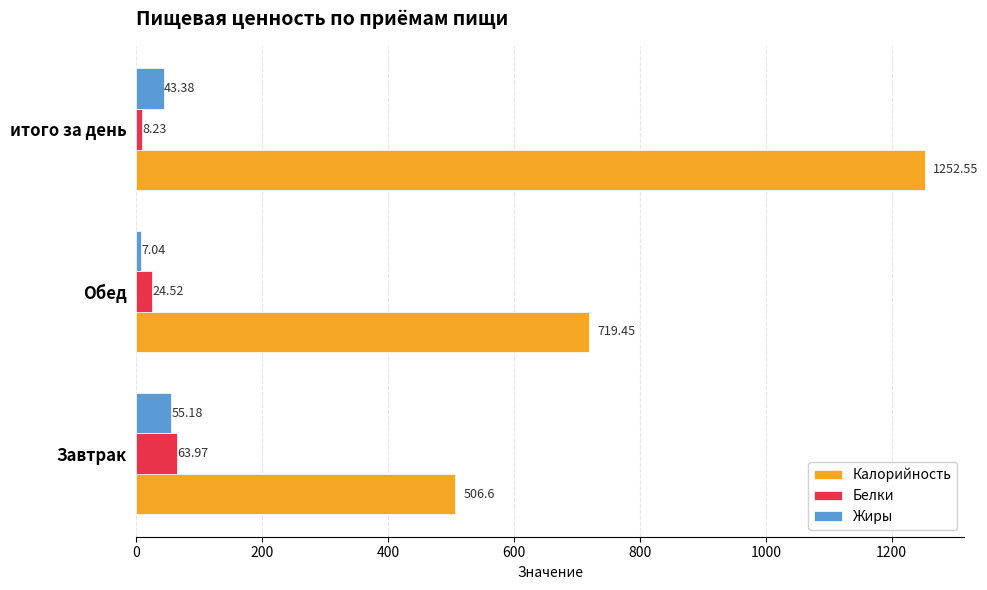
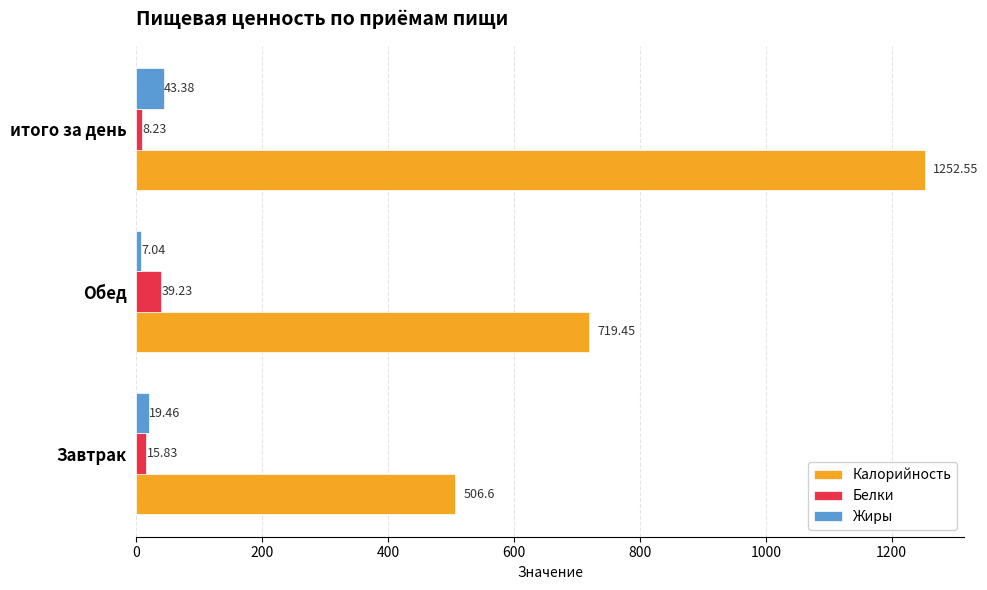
Белки, Обед: 24.52 -> 39.23
Жиры, Завтрак: 55.18 -> 19.46
Белки, Завтрак: 63.97 -> 15.83
